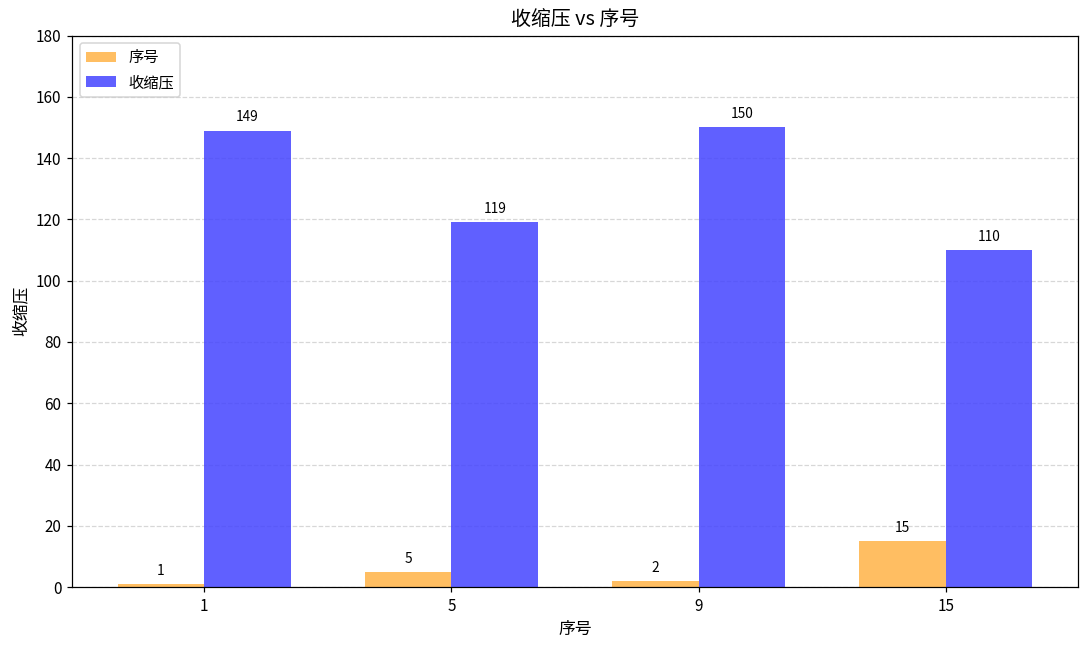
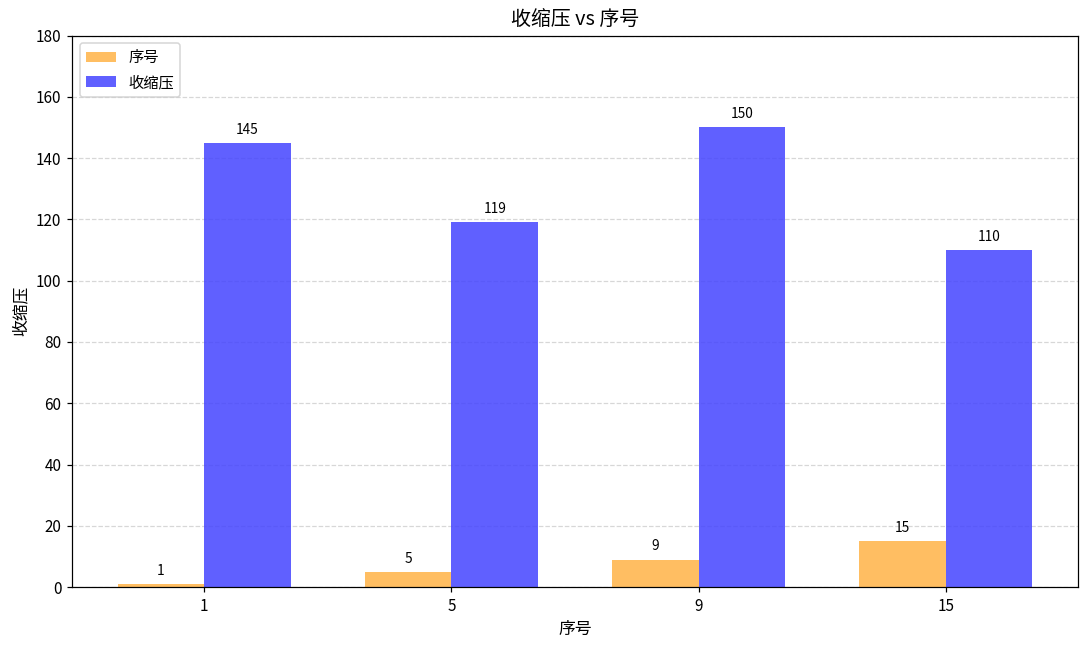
收缩压, 1: 149 -> 145
序号, 9: 2 -> 9
